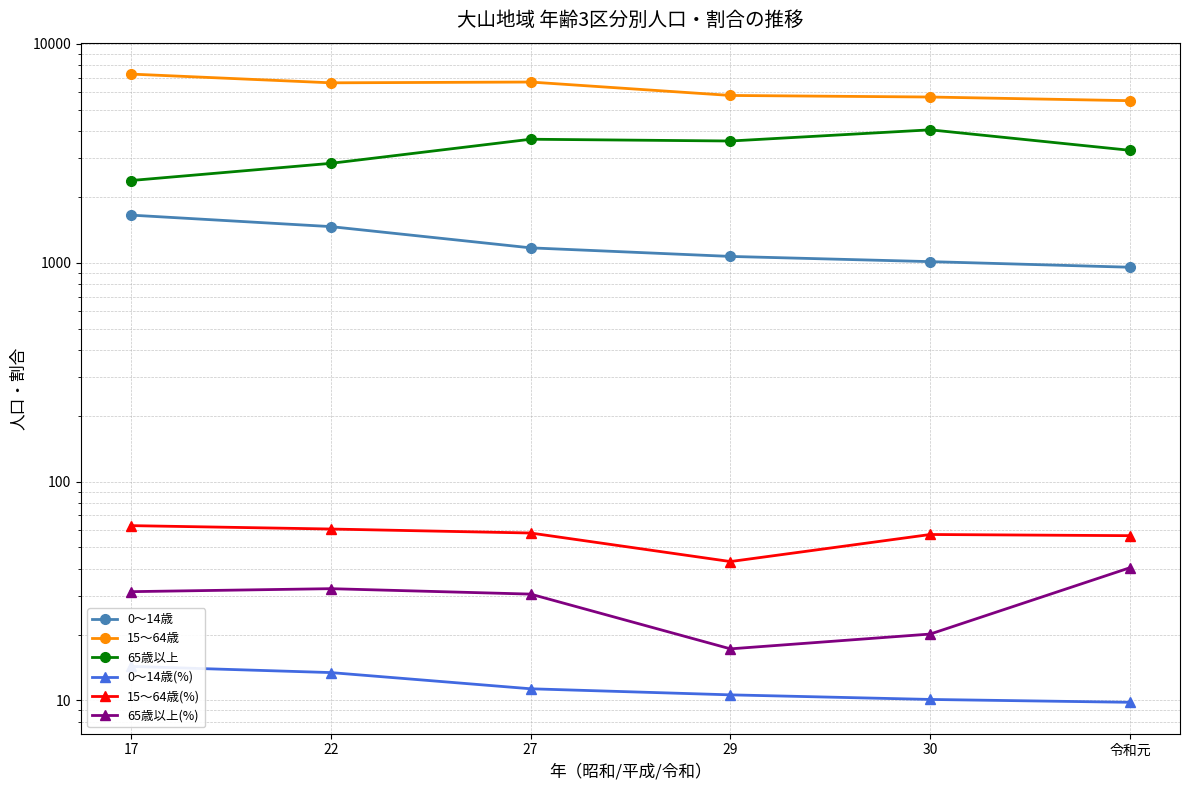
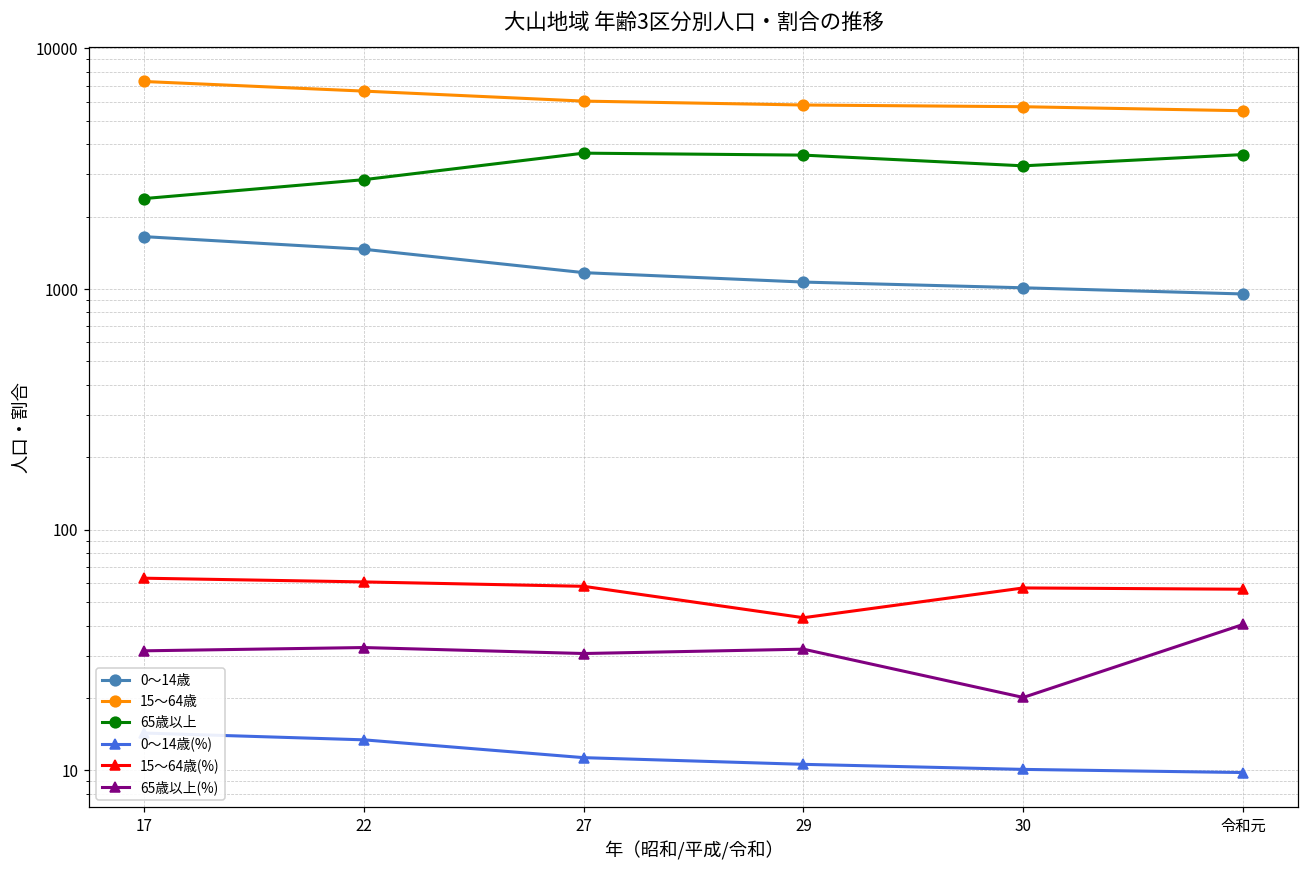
15～64歳, 27: 6700 -> 6000
65歳以上(%), 29: 17 -> 32
65歳以上, 30: 4100 -> 3300
65歳以上, 令和元: 3300 -> 3600
